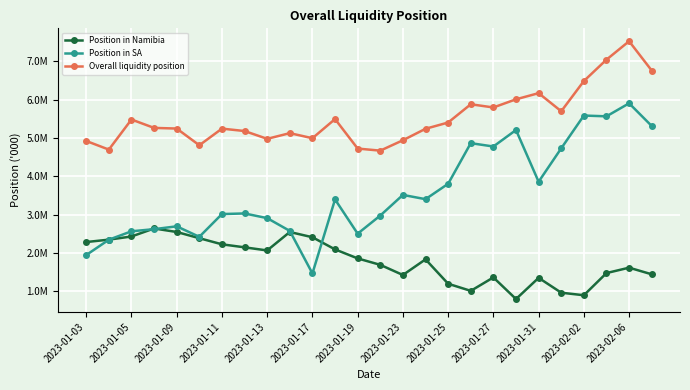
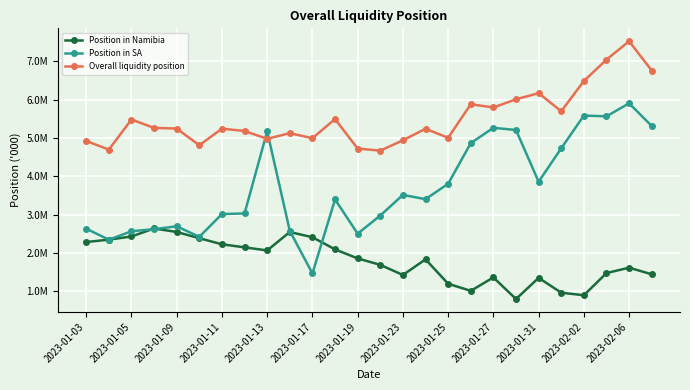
Position in SA, 2023-01-03: 1900000 -> 2600000
Position in SA, 2023-01-13: 2900000 -> 5200000
Overall liquidity position, 2023-01-25: 5400000 -> 5000000
Position in SA, 2023-01-27: 4800000 -> 5300000
